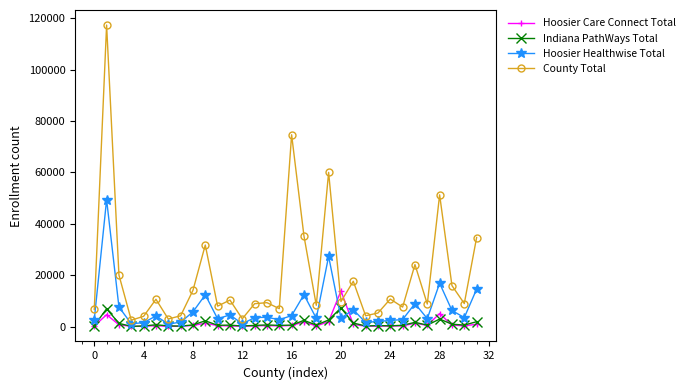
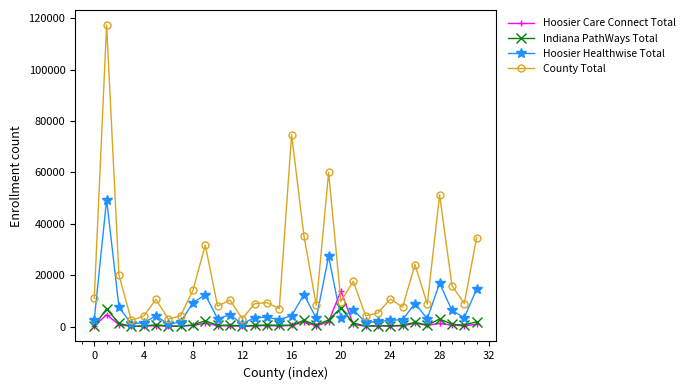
County Total, 0: 7000 -> 11000
Hoosier Healthwise Total, 8: 6000 -> 9000
Hoosier Care Connect Total, 28: 5000 -> 1000
